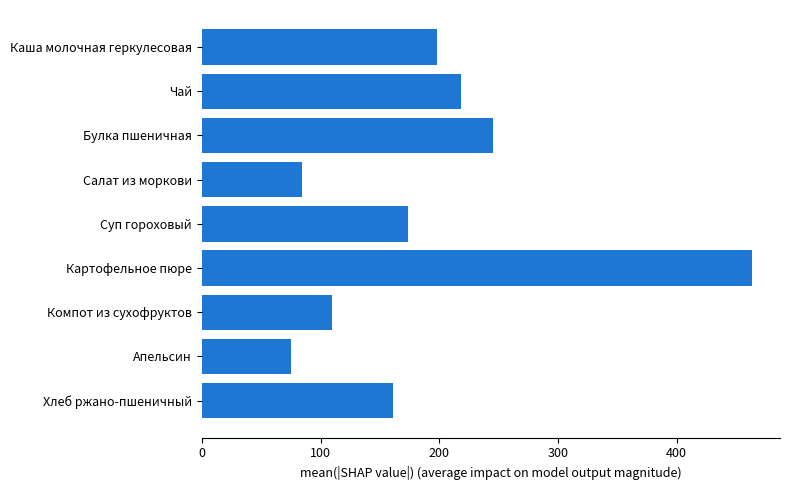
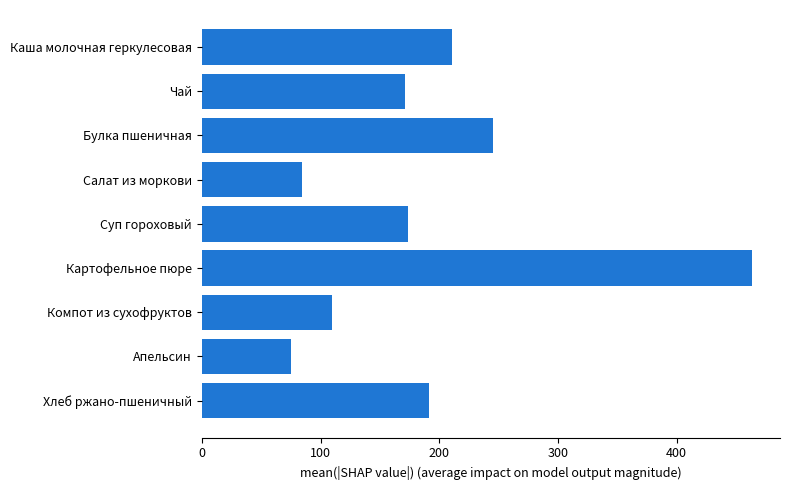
Каша молочная геркулесовая: 198 -> 211
Чай: 218 -> 171
Хлеб ржано-пшеничный: 161 -> 191
